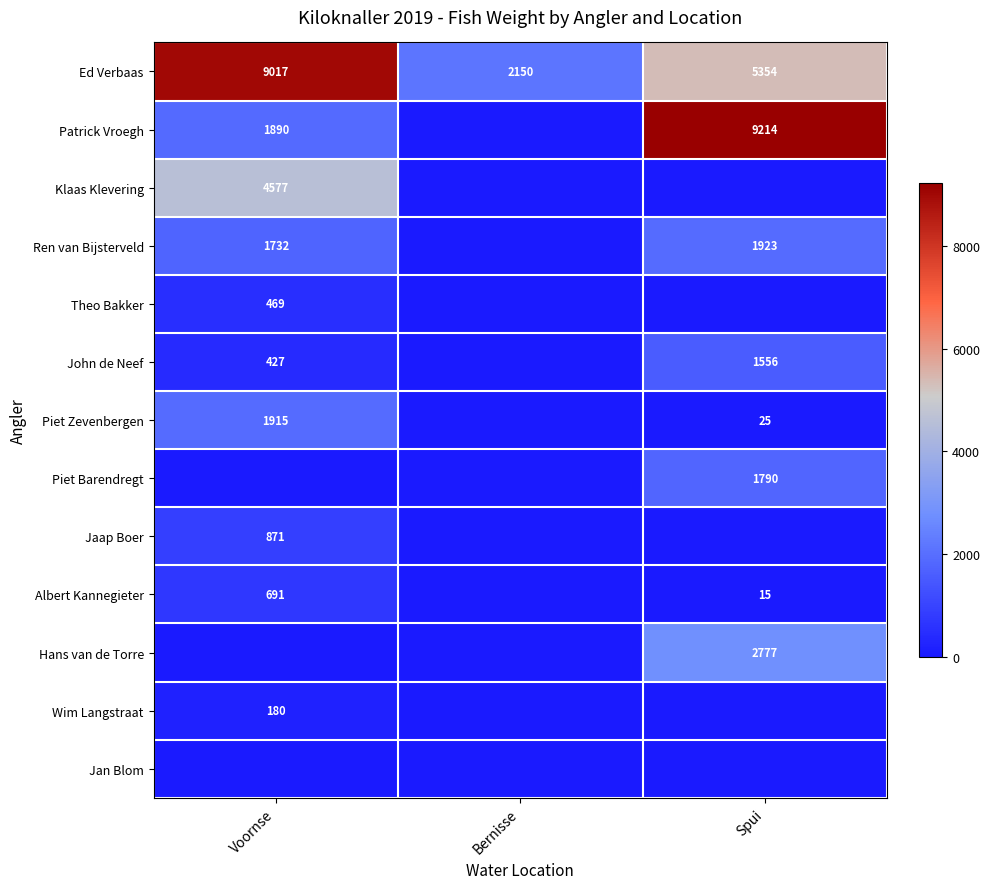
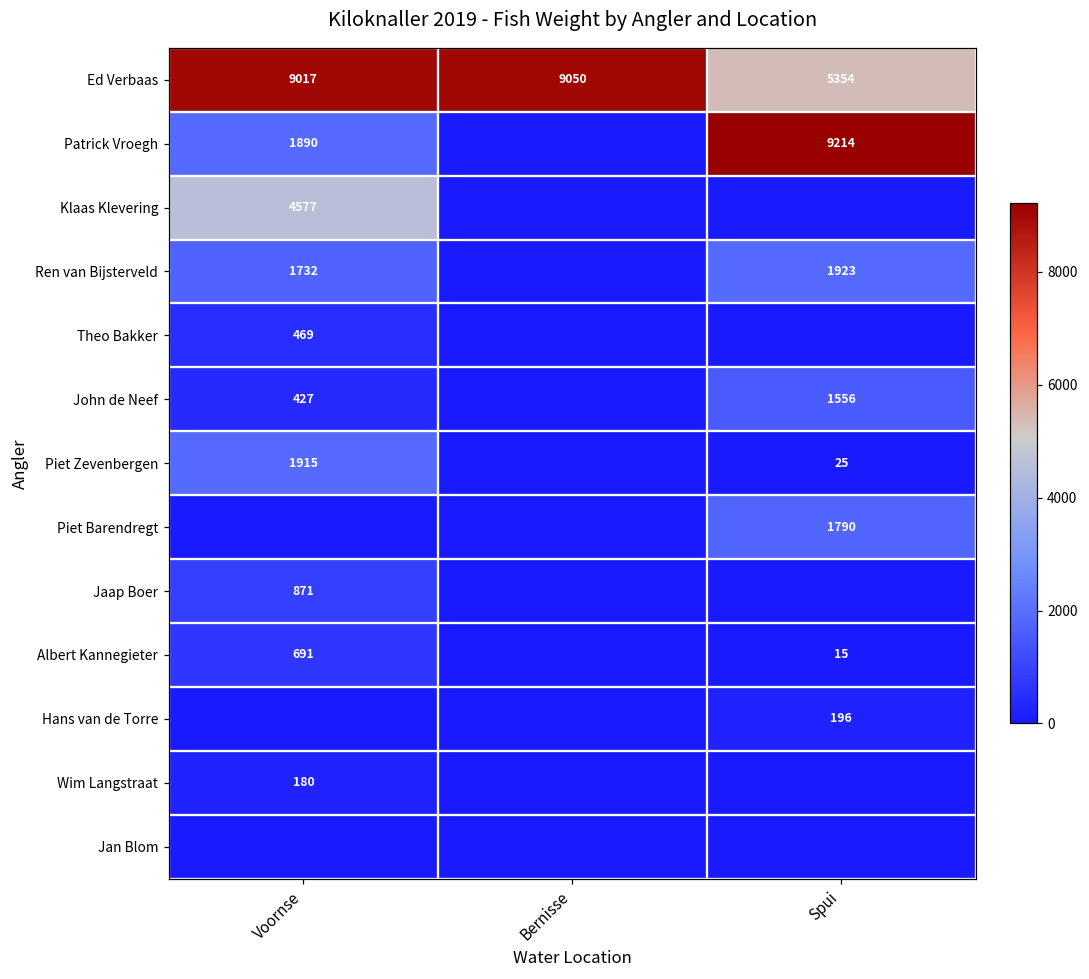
Ed Verbaas, Bernisse: 2150 -> 9050
Hans van de Torre, Spui: 2777 -> 196
